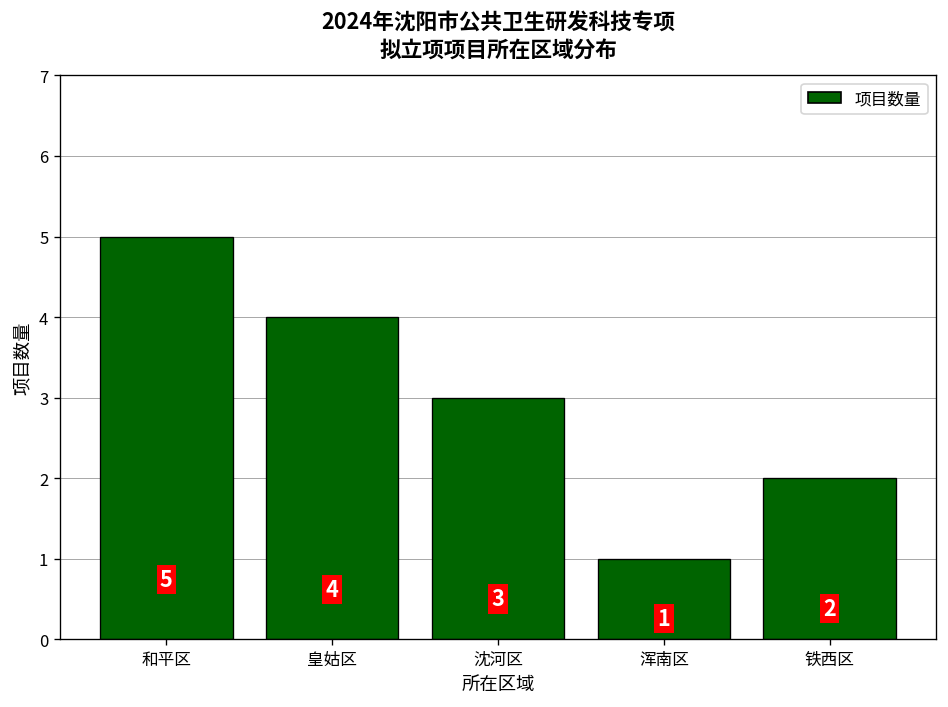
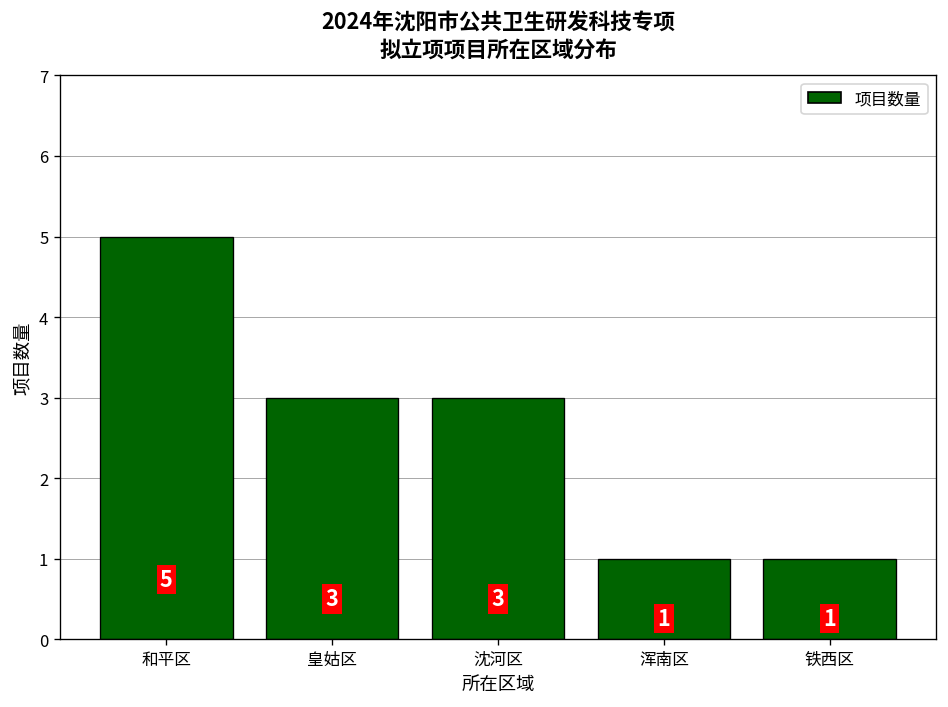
皇姑区: 4 -> 3
铁西区: 2 -> 1
